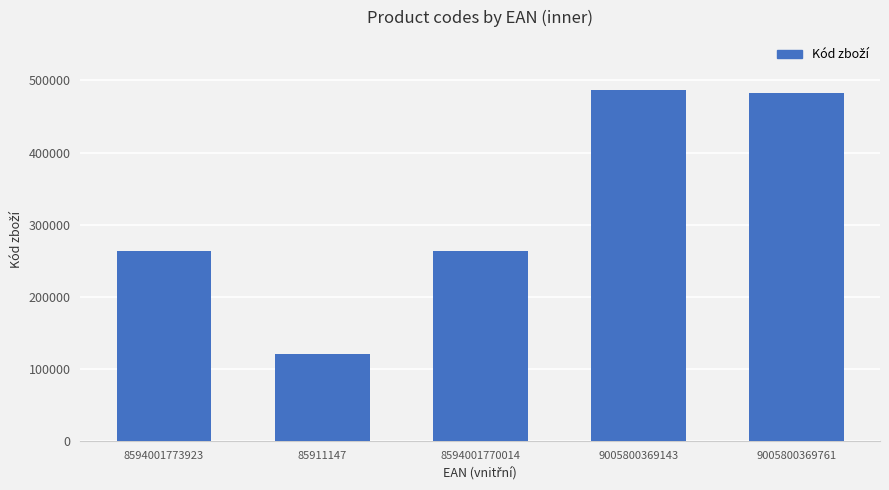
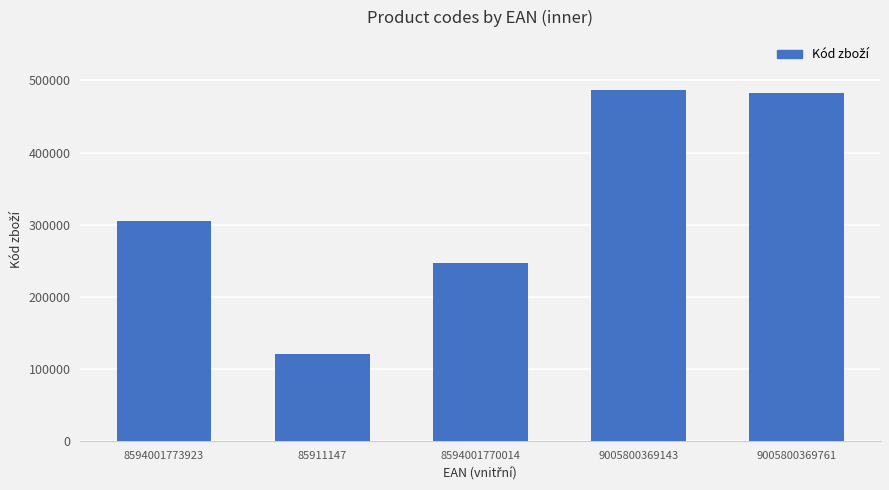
8594001773923: 260000 -> 300000
8594001770014: 260000 -> 250000
